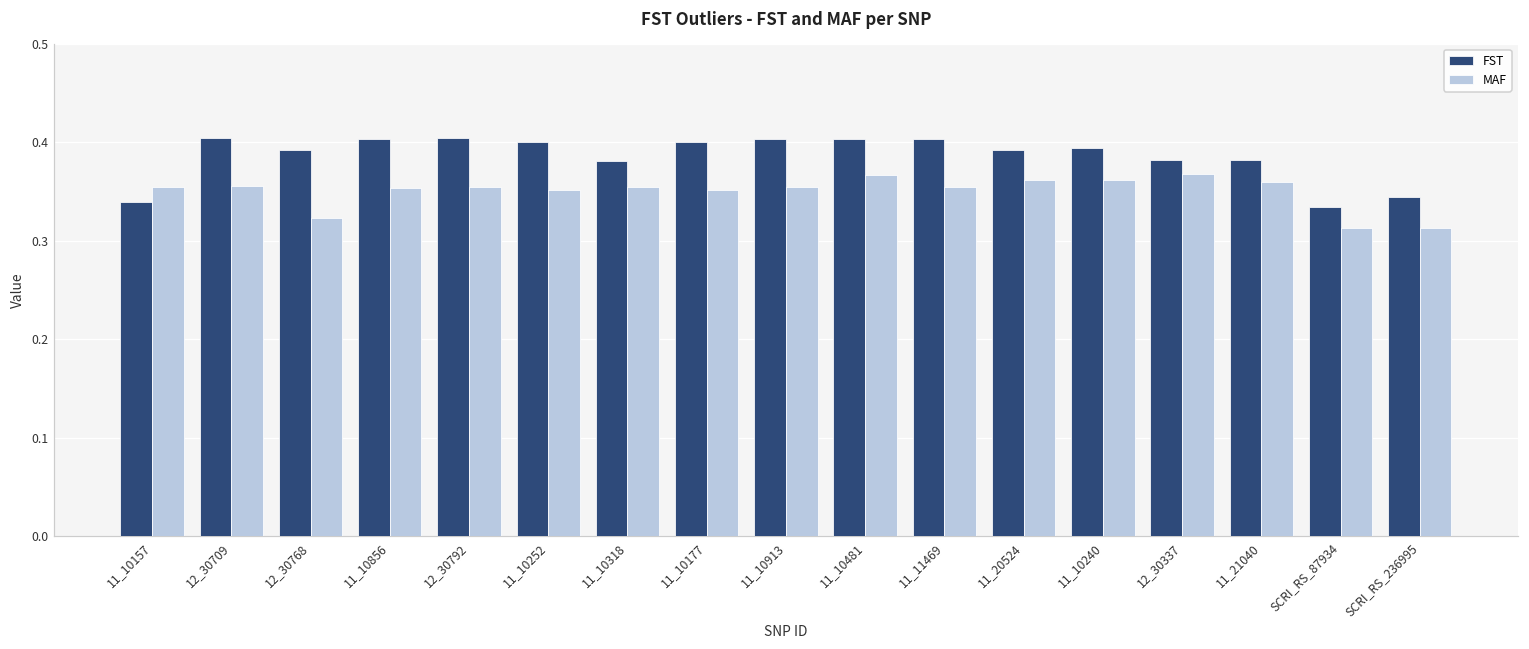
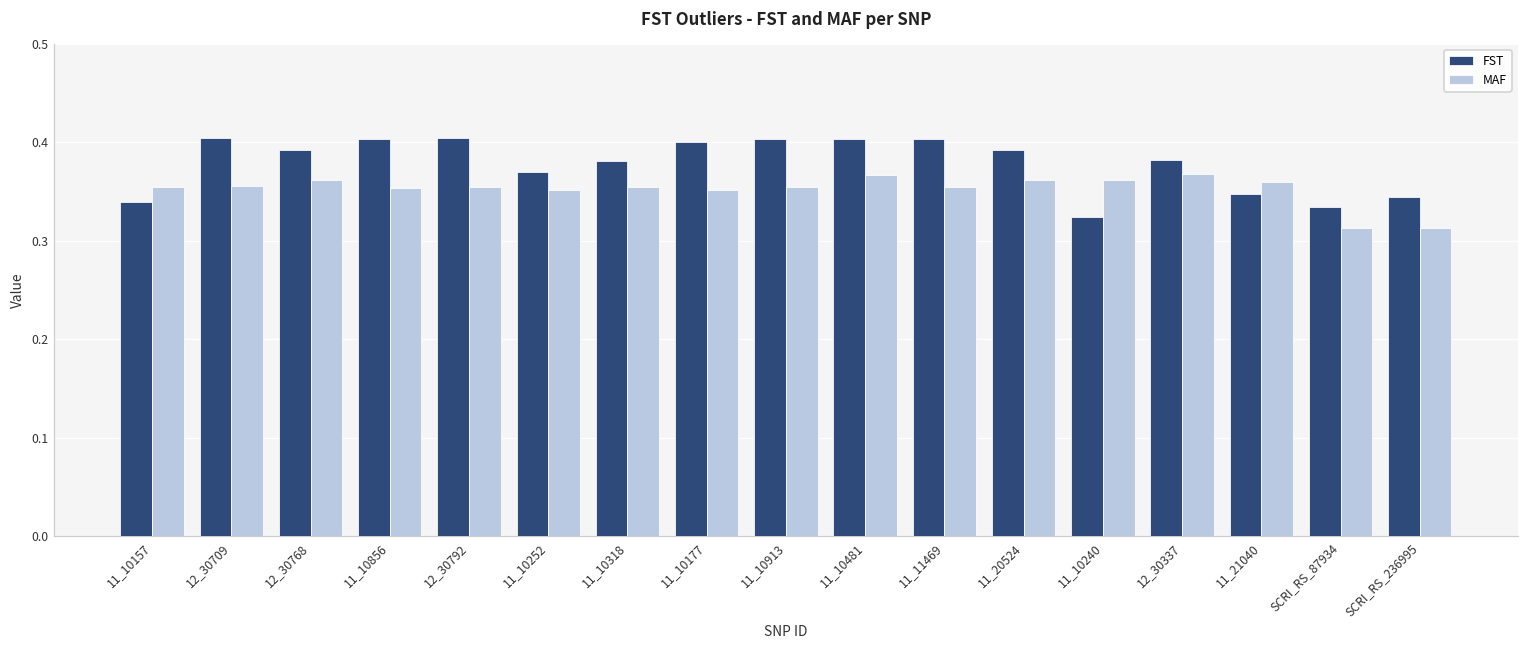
MAF, 12_30768: 0.32 -> 0.36
FST, 11_10252: 0.40 -> 0.37
FST, 11_10240: 0.39 -> 0.32
FST, 11_21040: 0.38 -> 0.35
